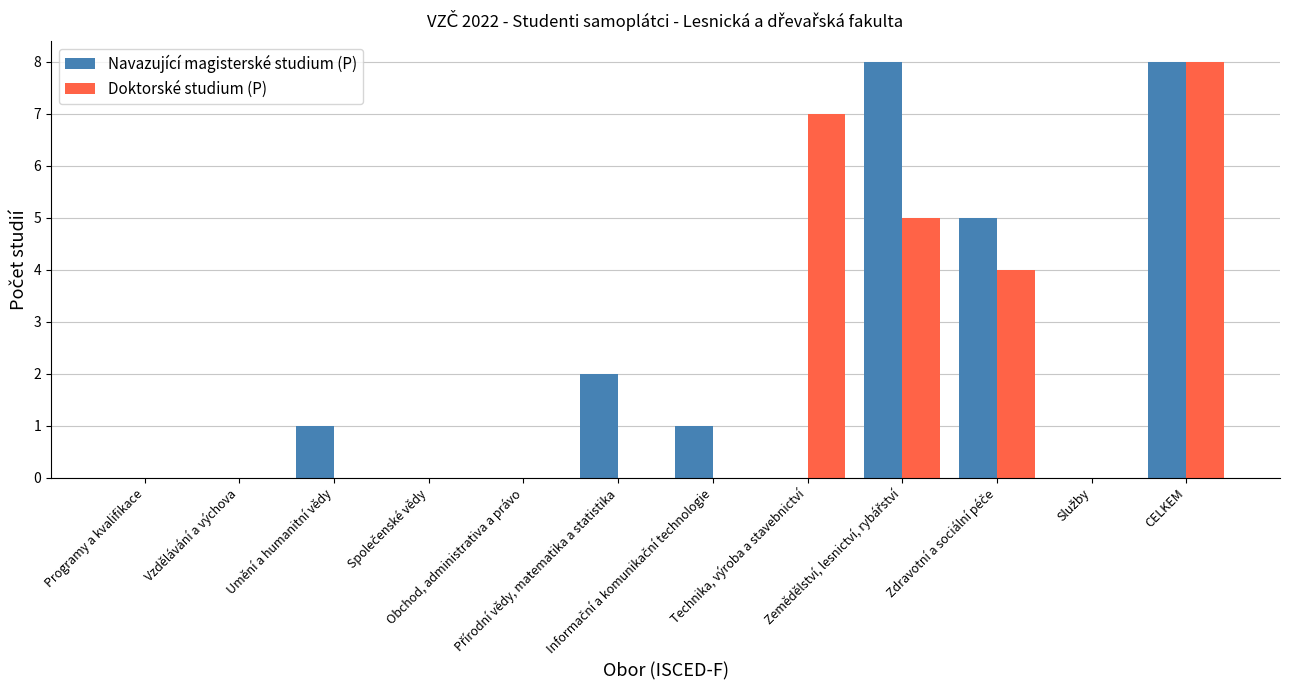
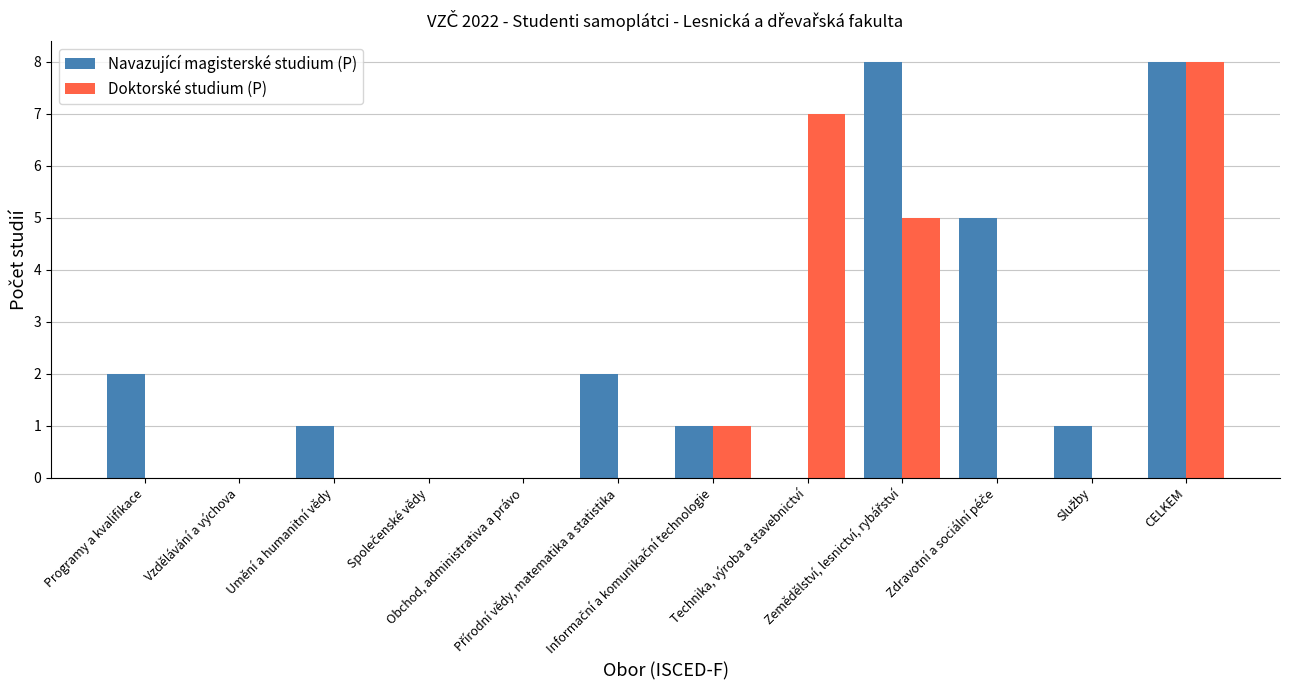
Navazující magisterské studium (P), Programy a kvalifikace: 0 -> 2
Doktorské studium (P), Informační a komunikační technologie: 0 -> 1
Doktorské studium (P), Zdravotní a sociální péče: 4 -> 0
Navazující magisterské studium (P), Služby: 0 -> 1
